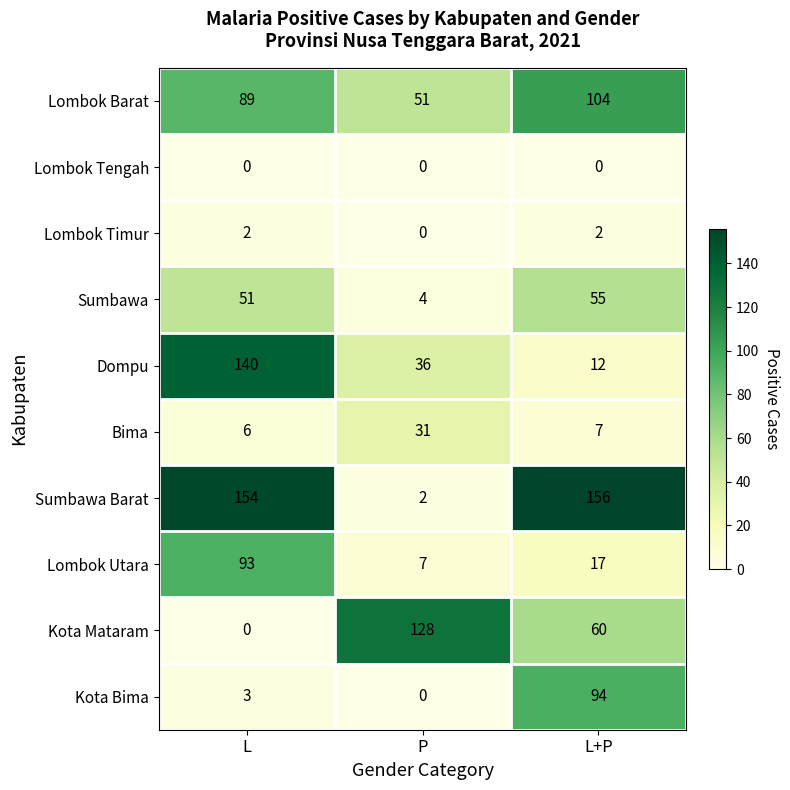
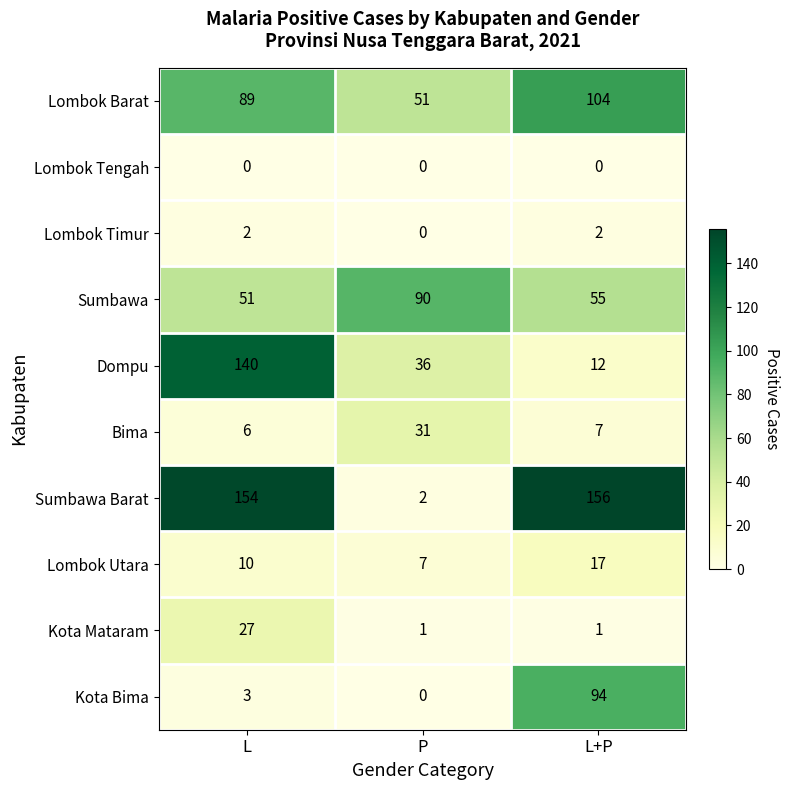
Sumbawa, P: 4 -> 90
Lombok Utara, L: 93 -> 10
Kota Mataram, L: 0 -> 27
Kota Mataram, P: 128 -> 1
Kota Mataram, L+P: 60 -> 1
